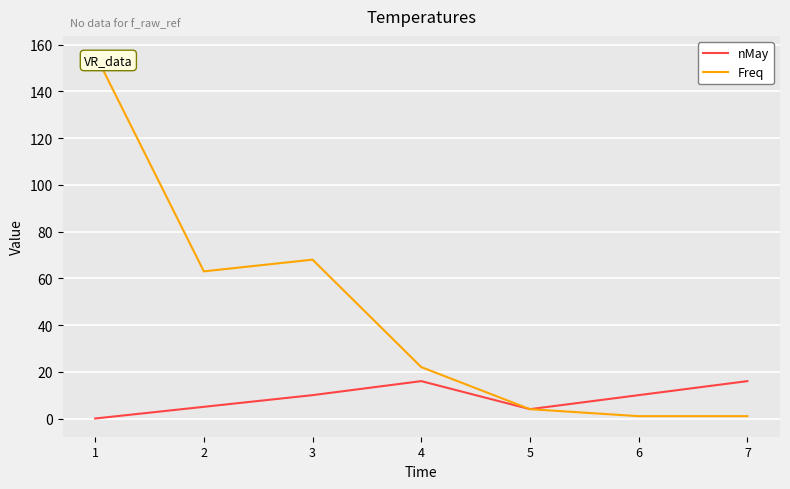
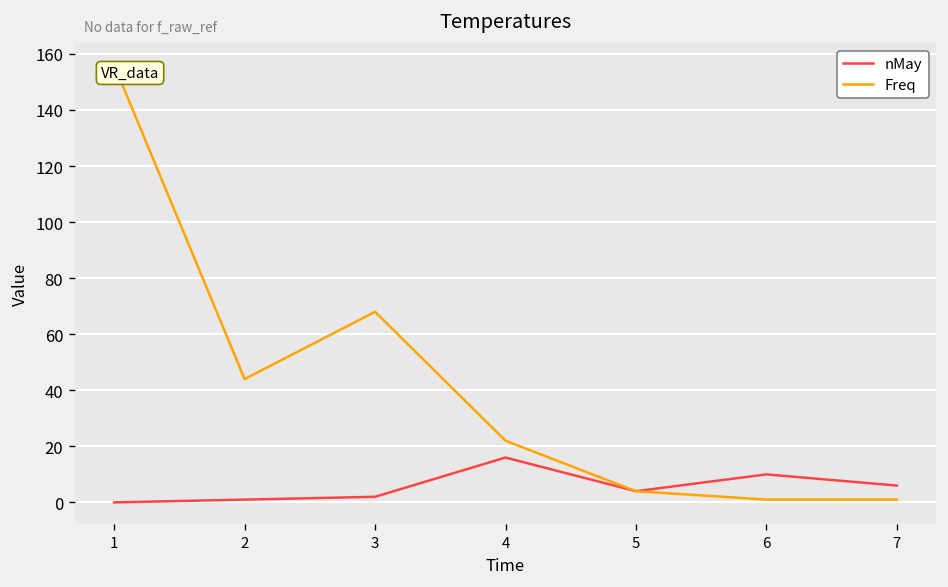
nMay, 2: 5 -> 1
Freq, 2: 63 -> 44
nMay, 3: 10 -> 2
nMay, 7: 16 -> 6
